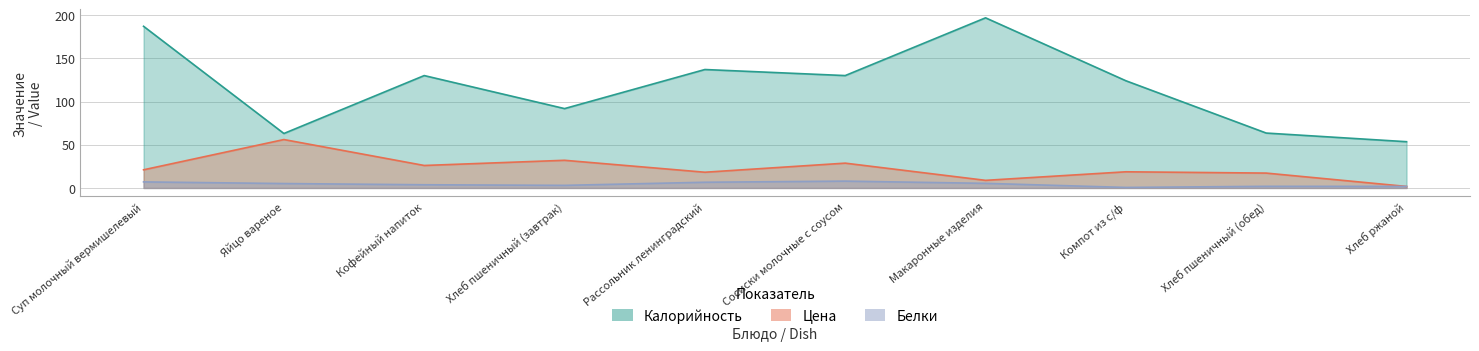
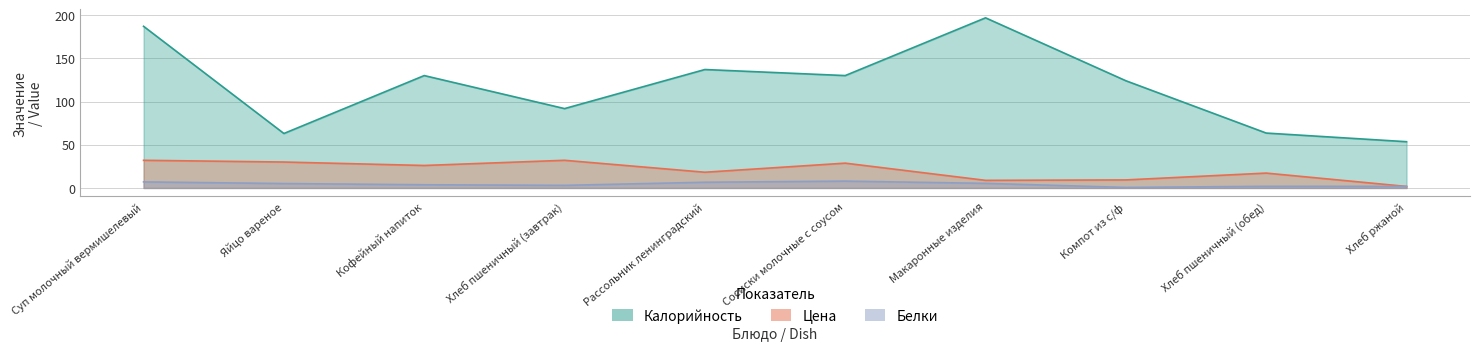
Цена, Суп молочный вермишелевый: 20 -> 30
Цена, Яйцо вареное: 60 -> 30
Цена, Компот из с/ф: 20 -> 10
